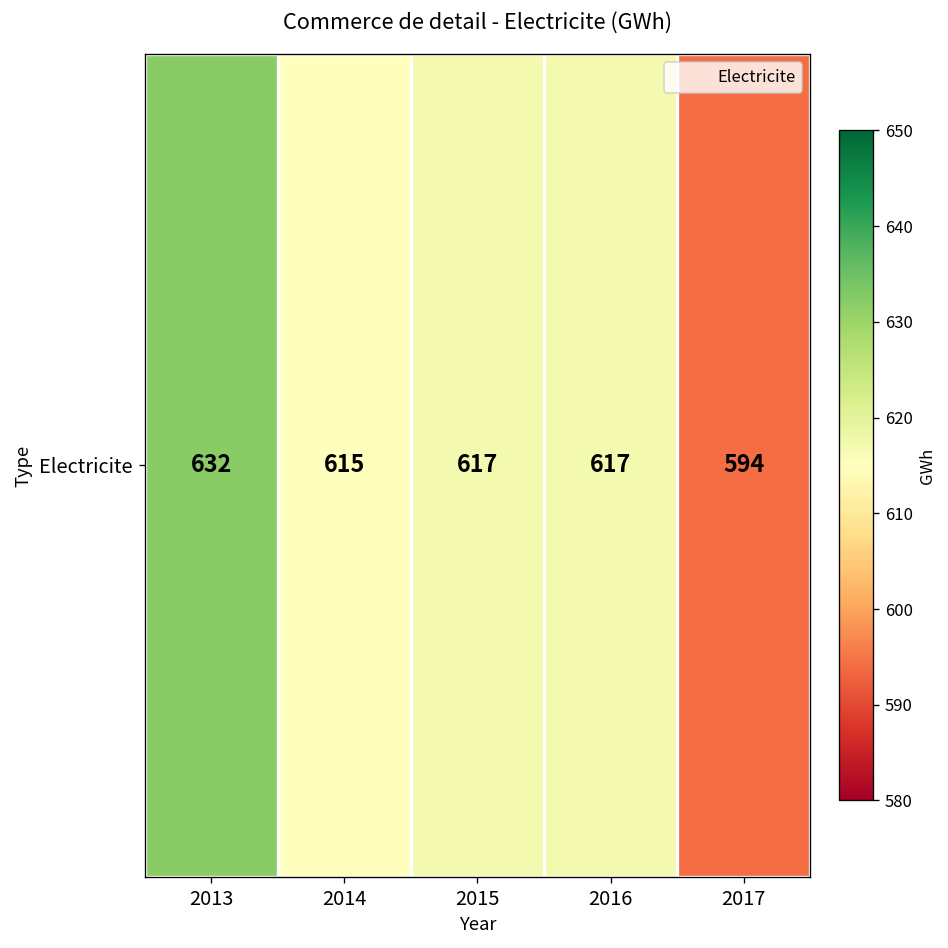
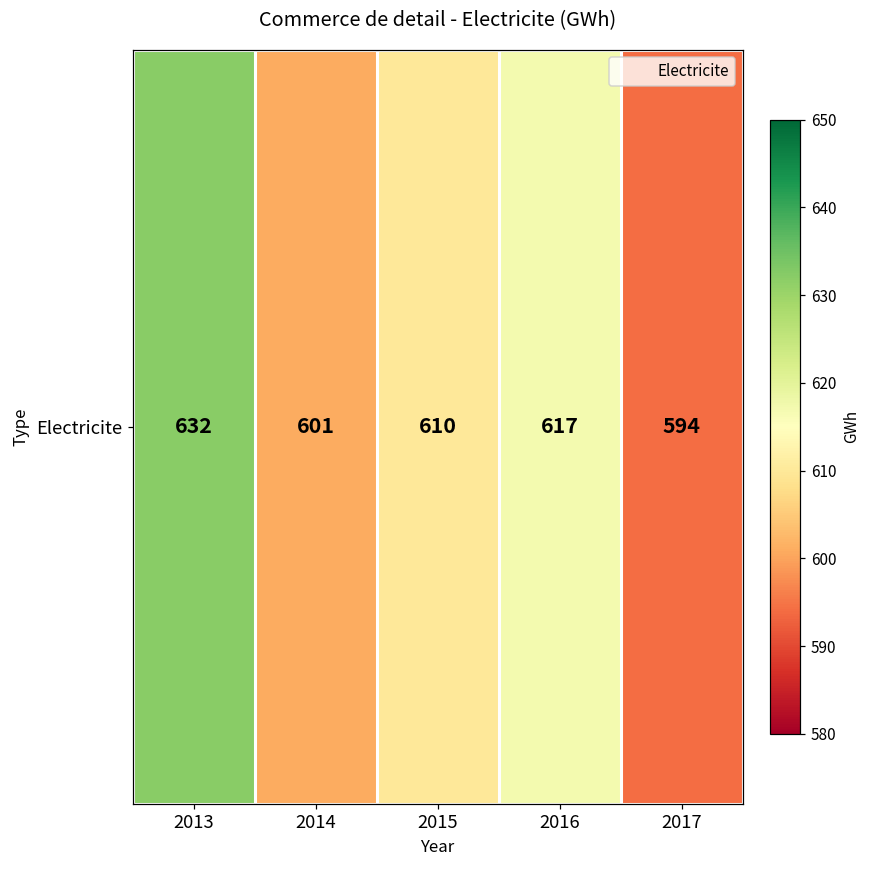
Electricite, 2014: 615 -> 601
Electricite, 2015: 617 -> 610
